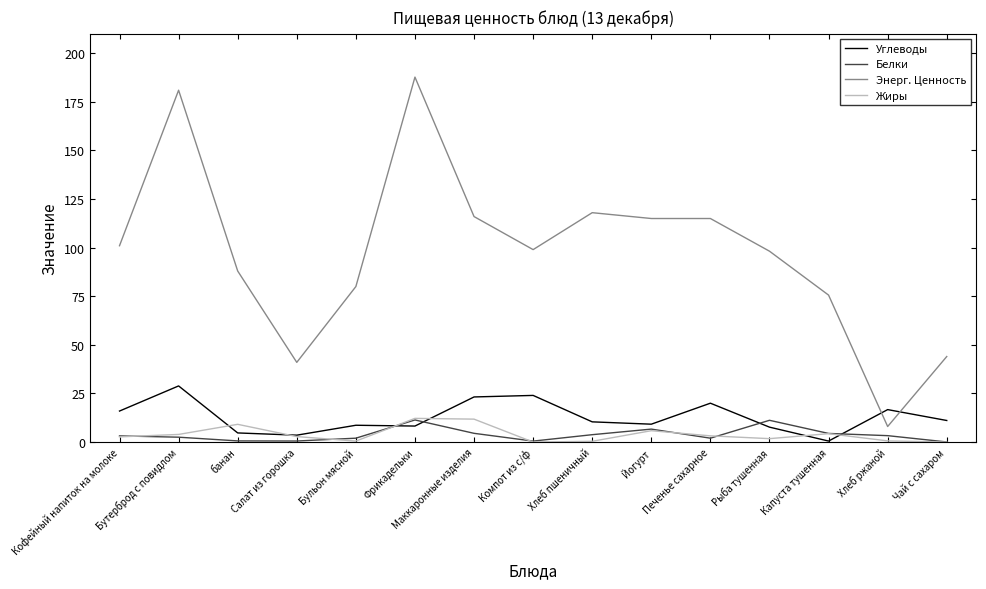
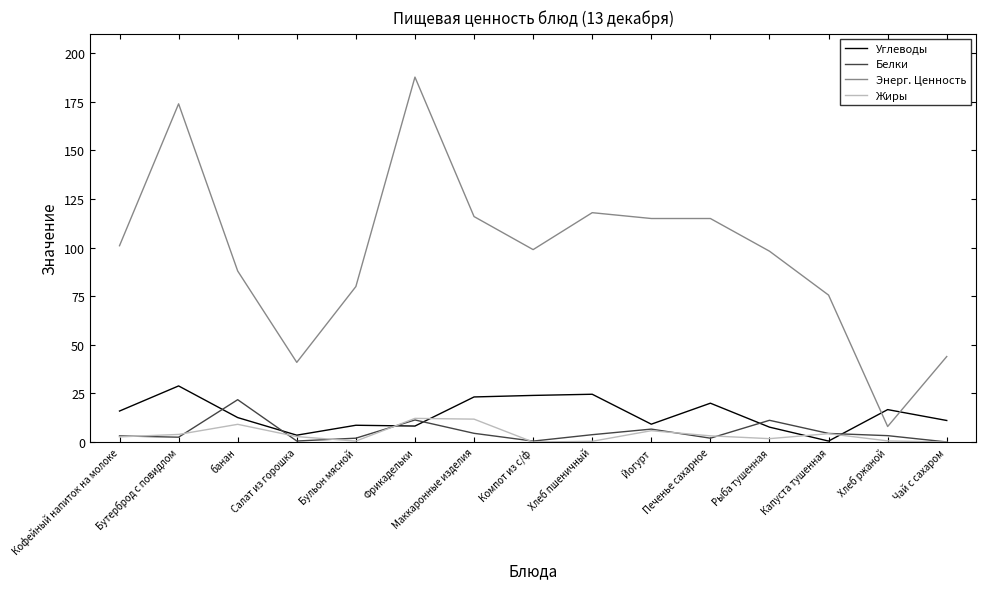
Энерг. Ценность, Бутерброд с повидлом: 181 -> 174
Углеводы, банан: 5 -> 13
Белки, банан: 1 -> 22
Углеводы, Хлеб пшеничный: 10 -> 25
